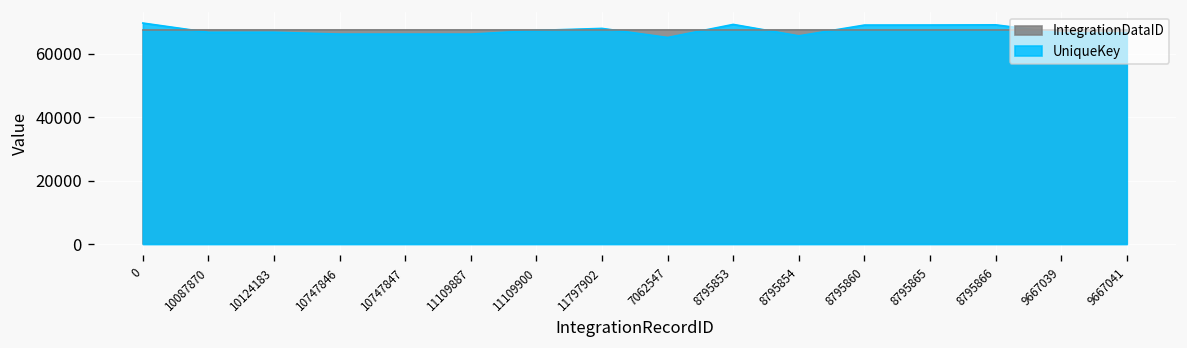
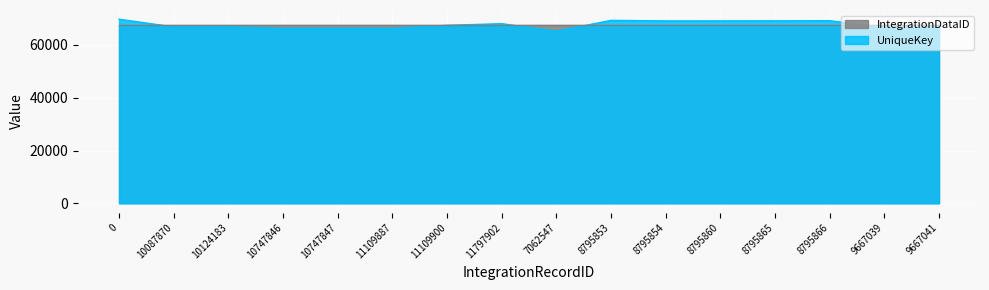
UniqueKey, 8795854: 66000 -> 69000
